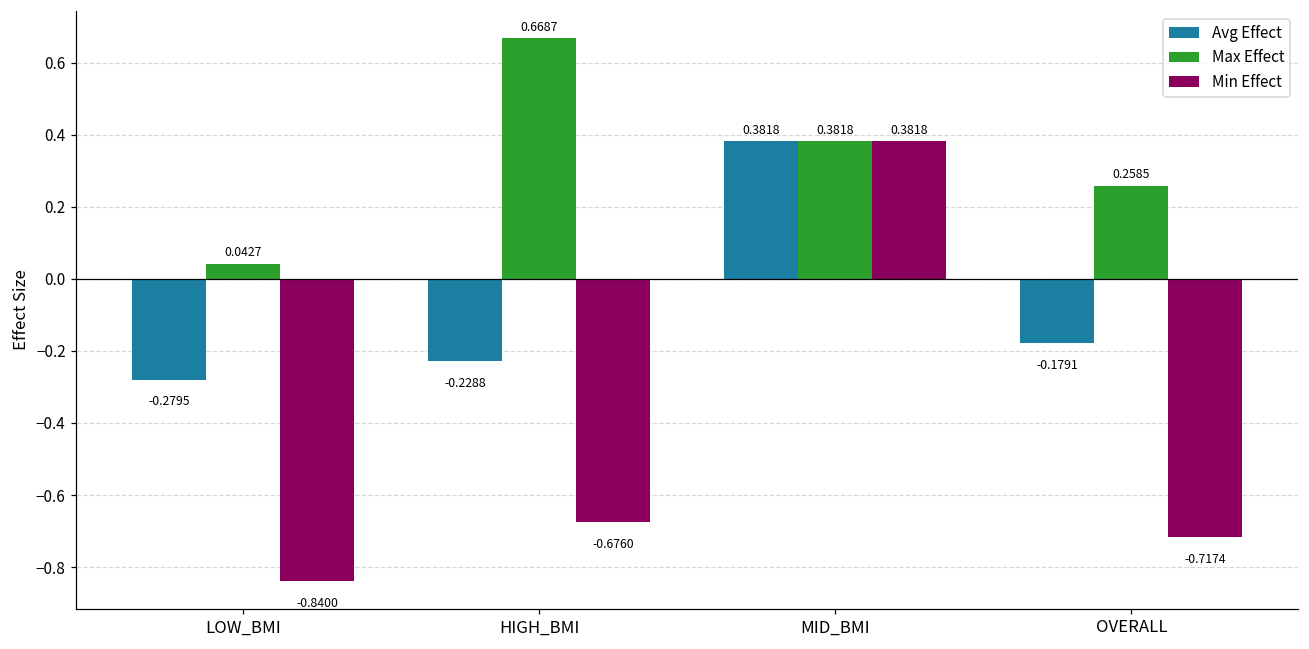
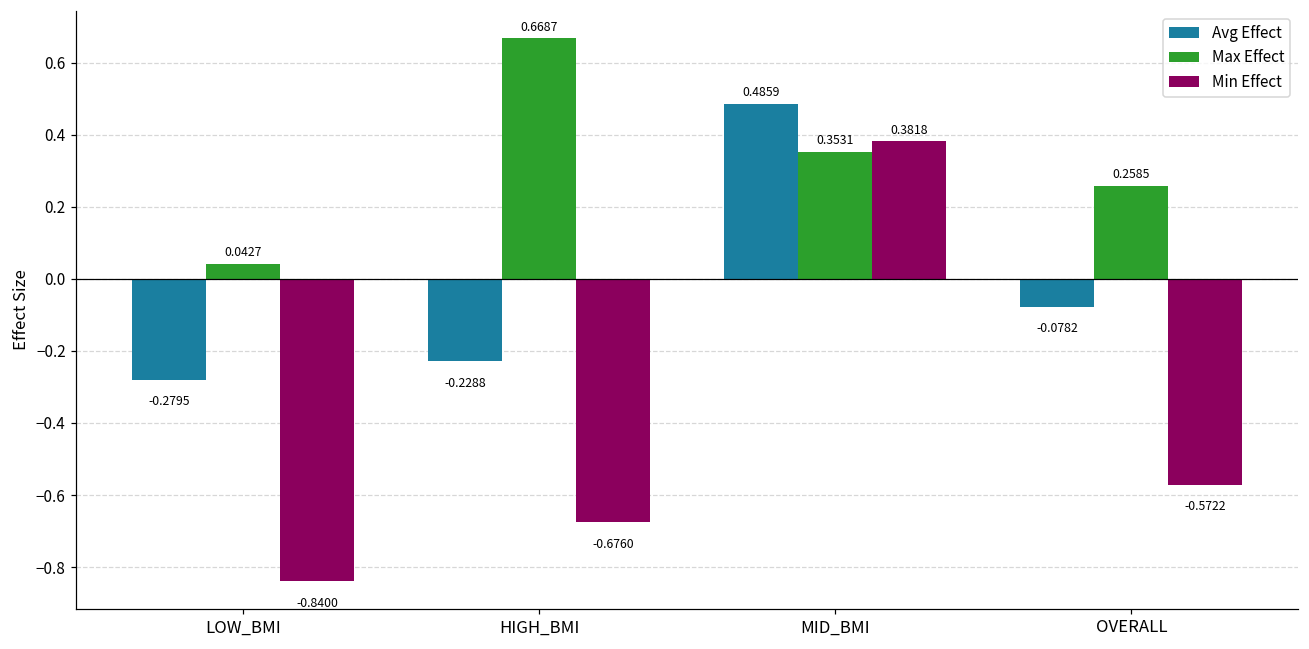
Avg Effect, MID_BMI: 0.3818 -> 0.4859
Max Effect, MID_BMI: 0.3818 -> 0.3531
Avg Effect, OVERALL: -0.1791 -> -0.0782
Min Effect, OVERALL: -0.7174 -> -0.5722
